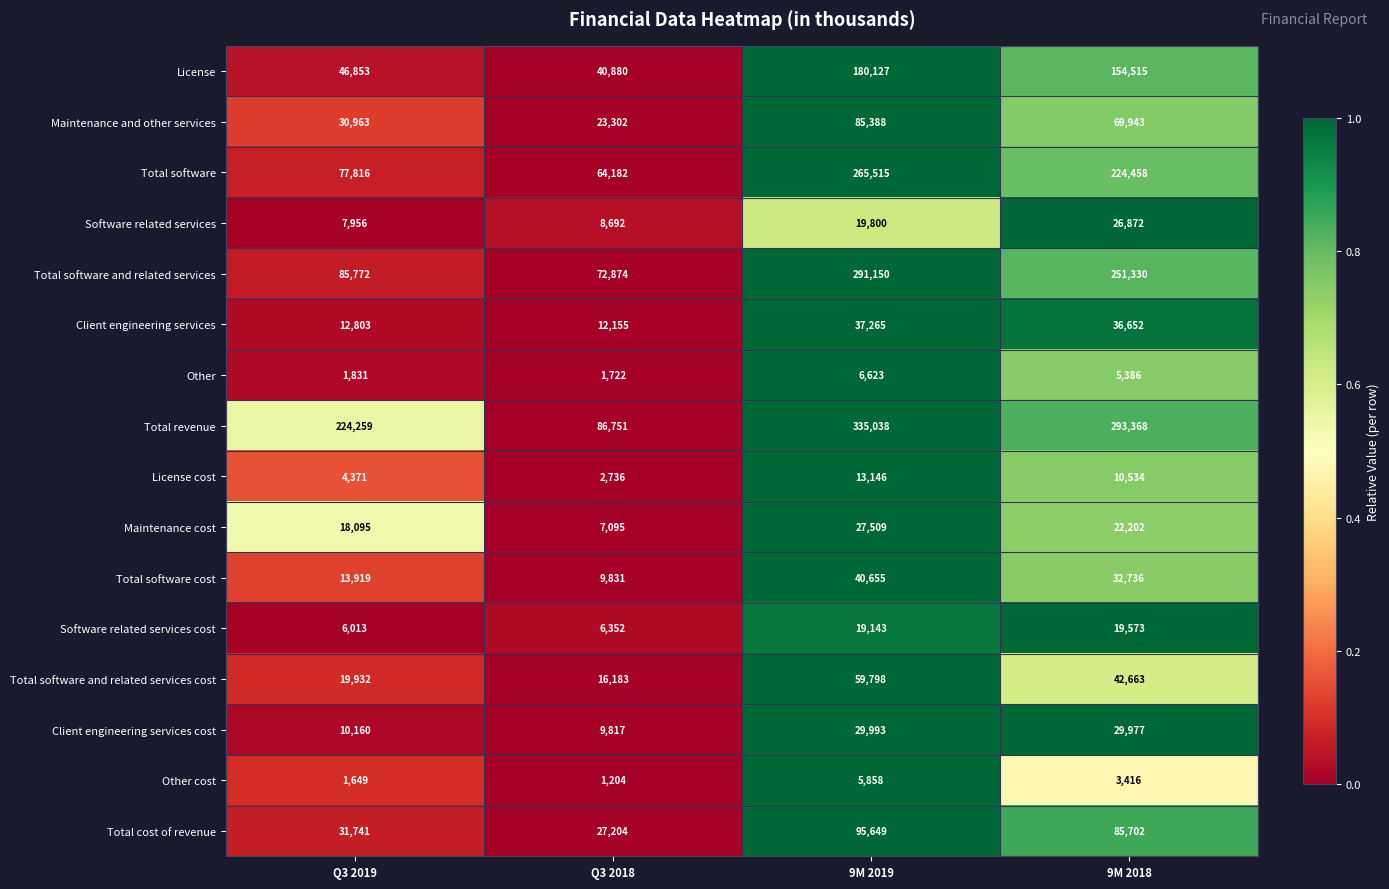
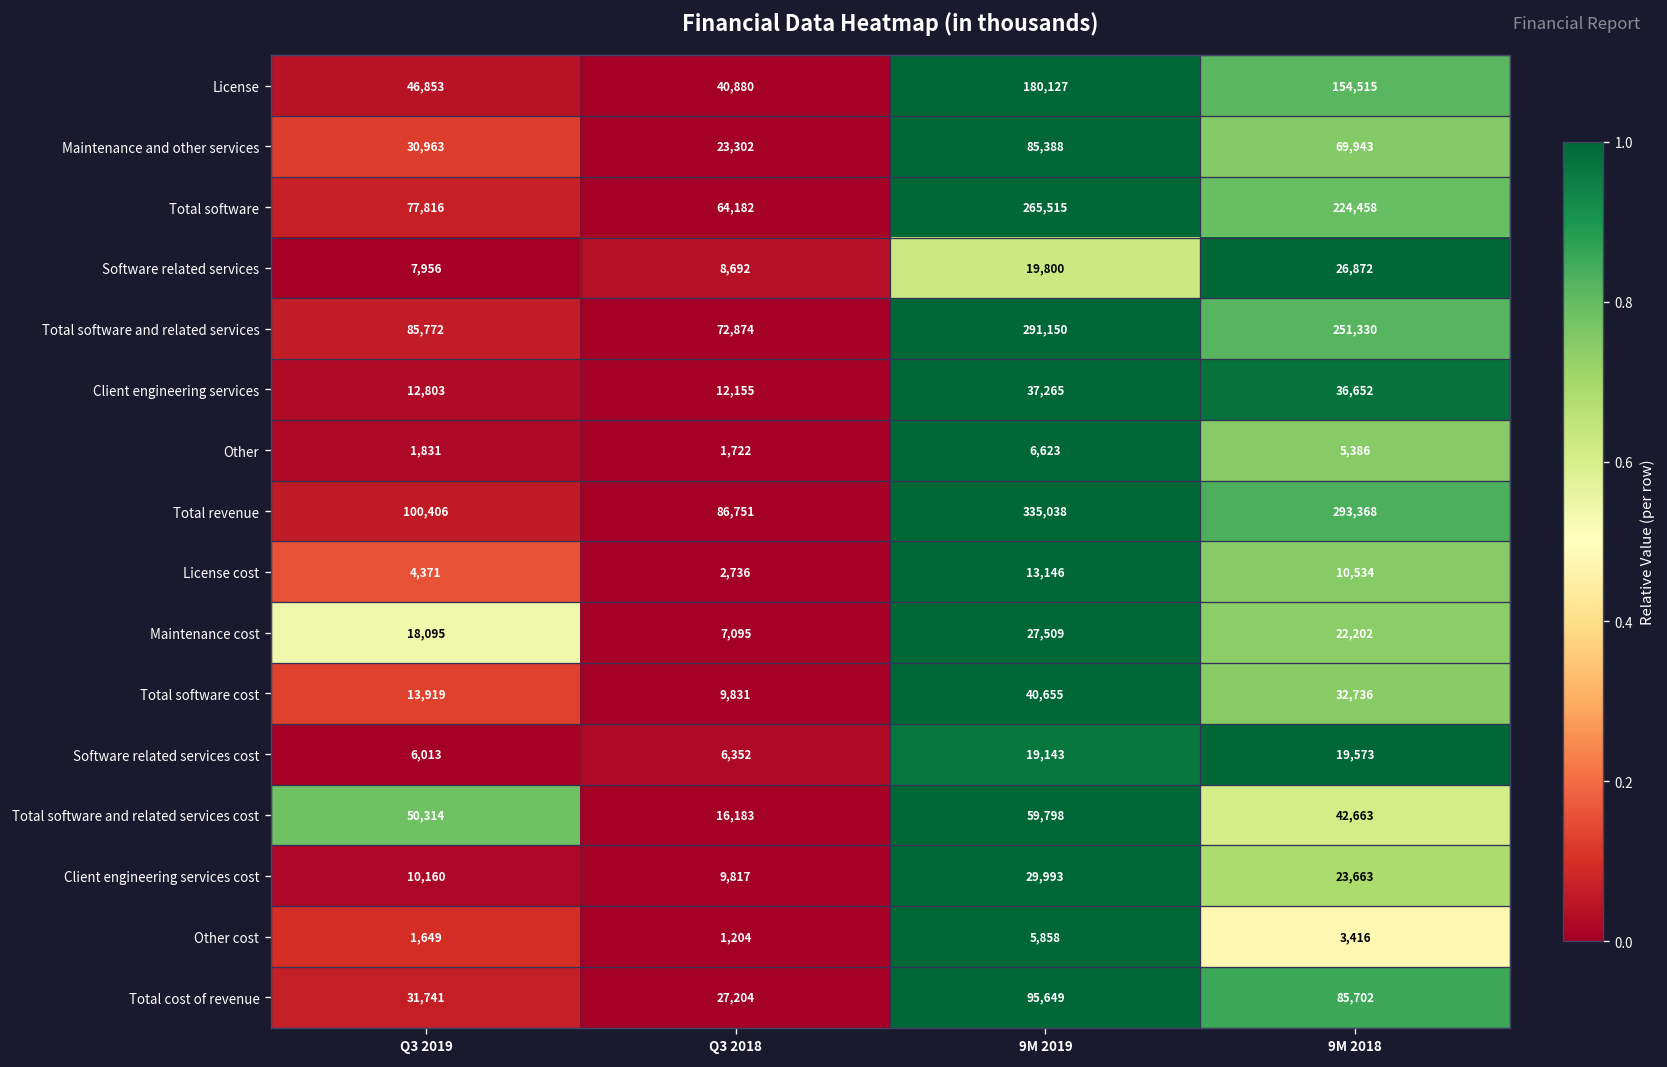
Total revenue, Q3 2019: 224,259 -> 100,406
Total software and related services cost, Q3 2019: 19,932 -> 50,314
Client engineering services cost, 9M 2018: 29,977 -> 23,663
